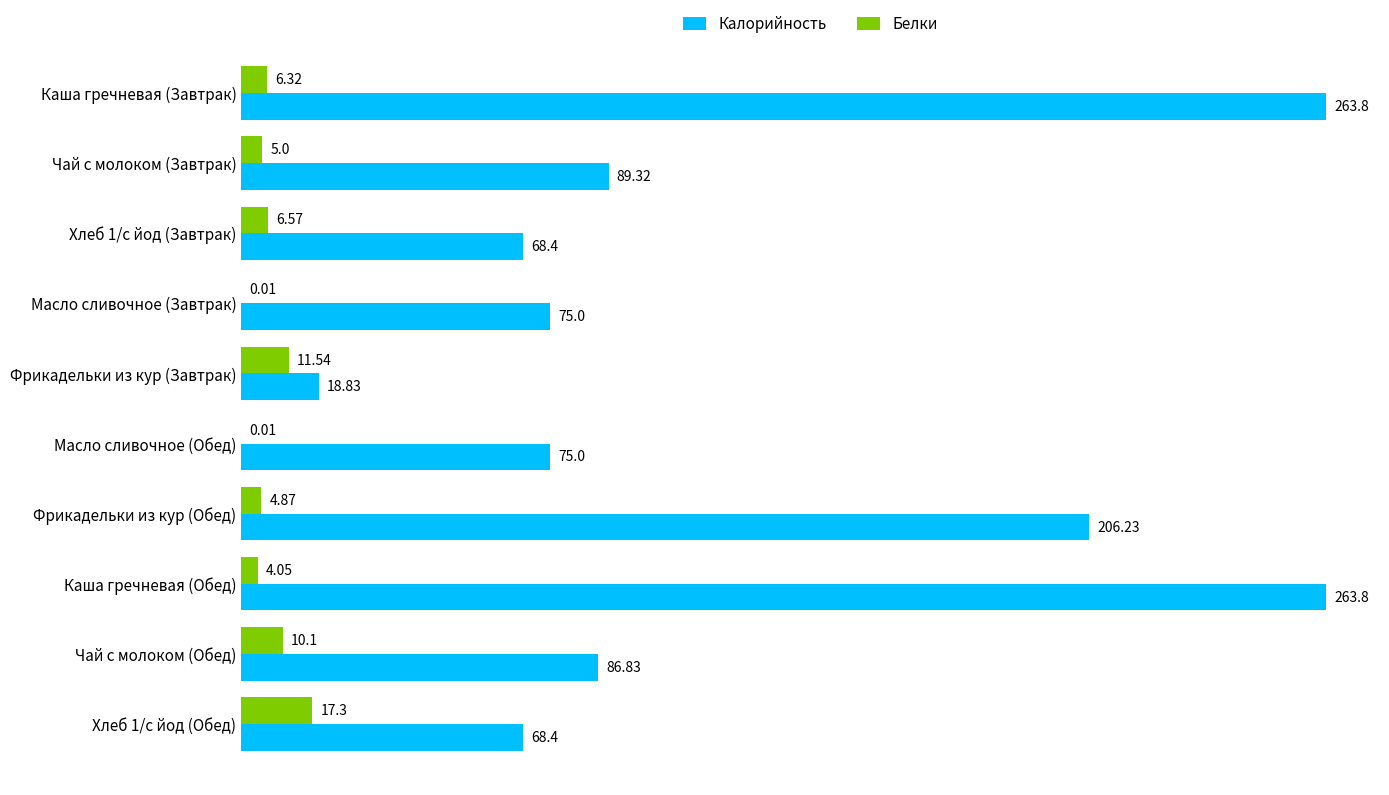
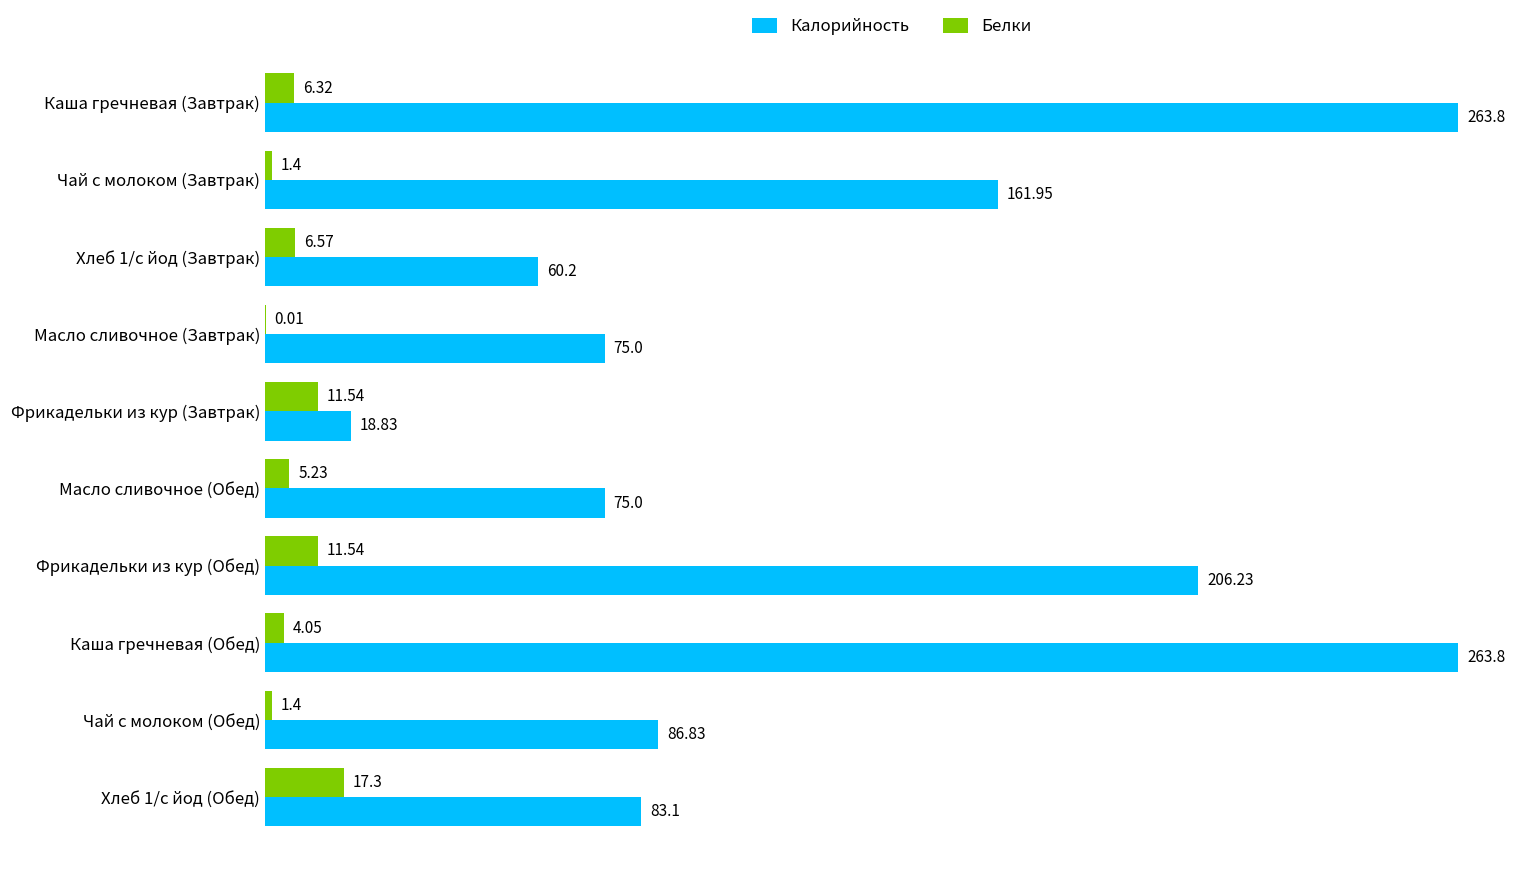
Белки, Чай с молоком (Завтрак): 5.0 -> 1.4
Калорийность, Чай с молоком (Завтрак): 89.32 -> 161.95
Калорийность, Хлеб 1/с йод (Завтрак): 68.4 -> 60.2
Белки, Масло сливочное (Обед): 0.01 -> 5.23
Белки, Фрикадельки из кур (Обед): 4.87 -> 11.54
Белки, Чай с молоком (Обед): 10.1 -> 1.4
Калорийность, Хлеб 1/с йод (Обед): 68.4 -> 83.1
